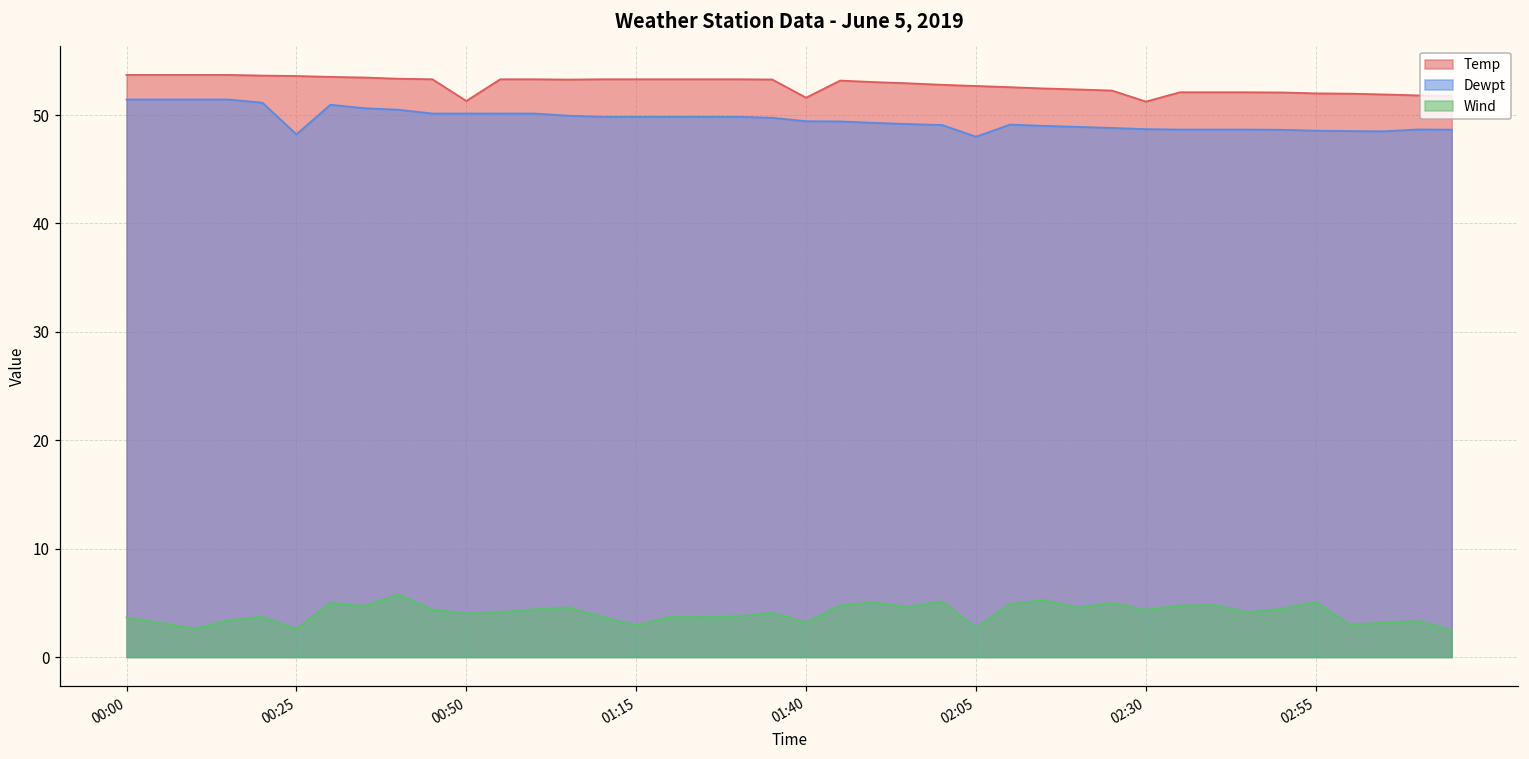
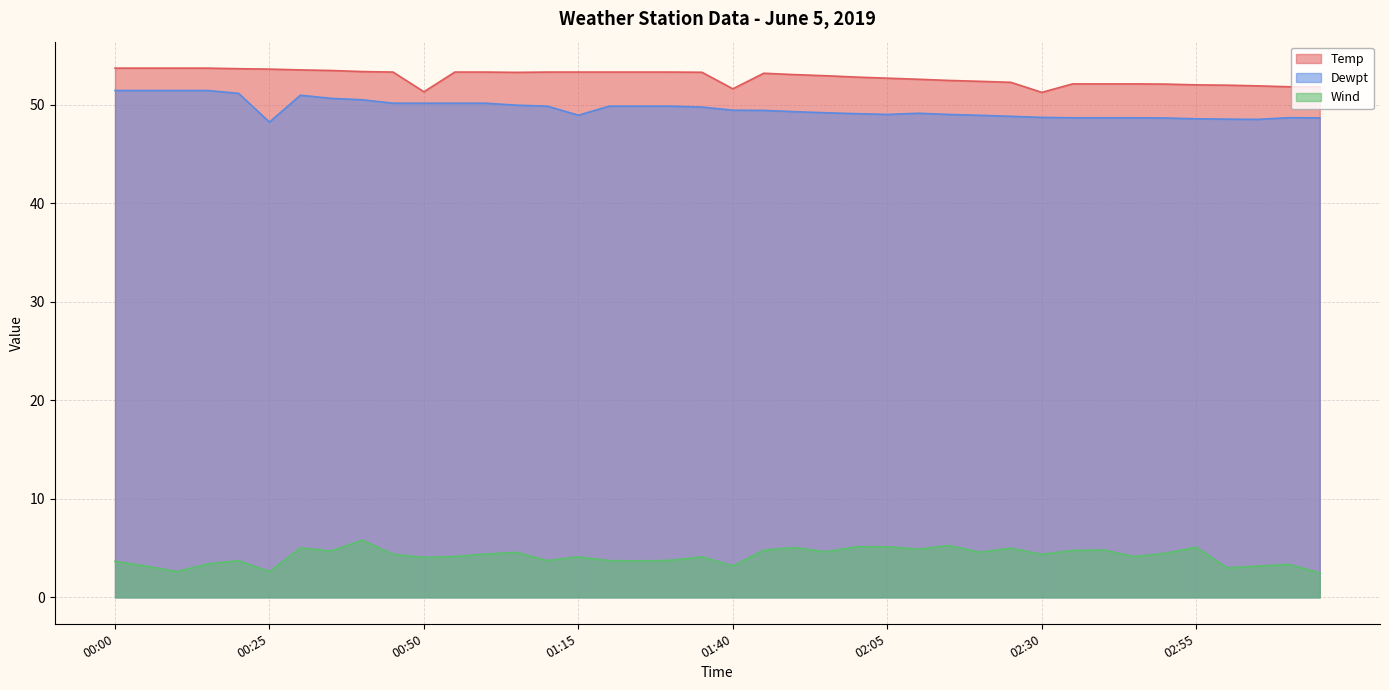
Dewpt, 01:15: 50 -> 49
Wind, 01:15: 3 -> 4
Dewpt, 02:05: 48 -> 49
Wind, 02:05: 3 -> 5
